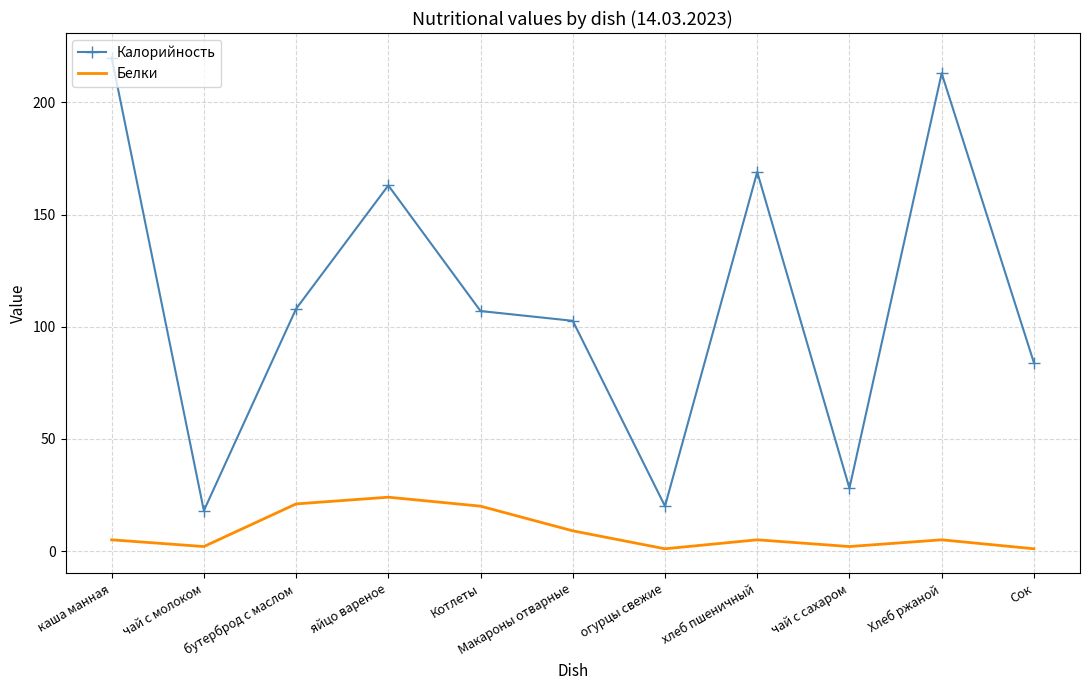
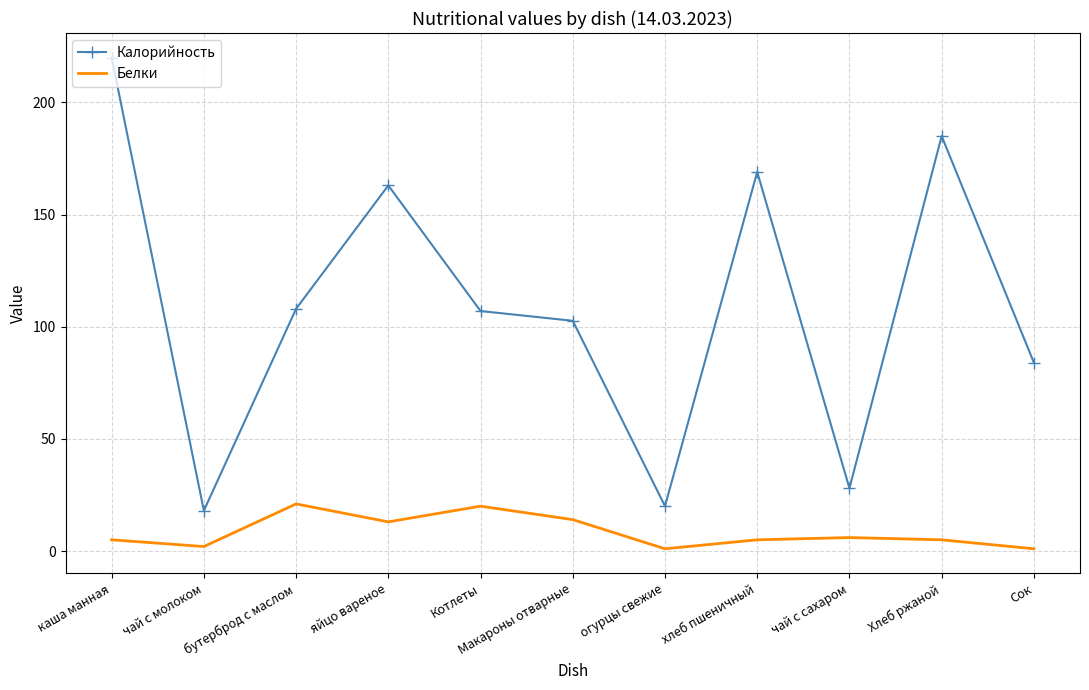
Белки, яйцо вареное: 24 -> 13
Белки, Макароны отварные: 9 -> 14
Белки, чай с сахаром: 2 -> 6
Калорийность, Хлеб ржаной: 213 -> 185
